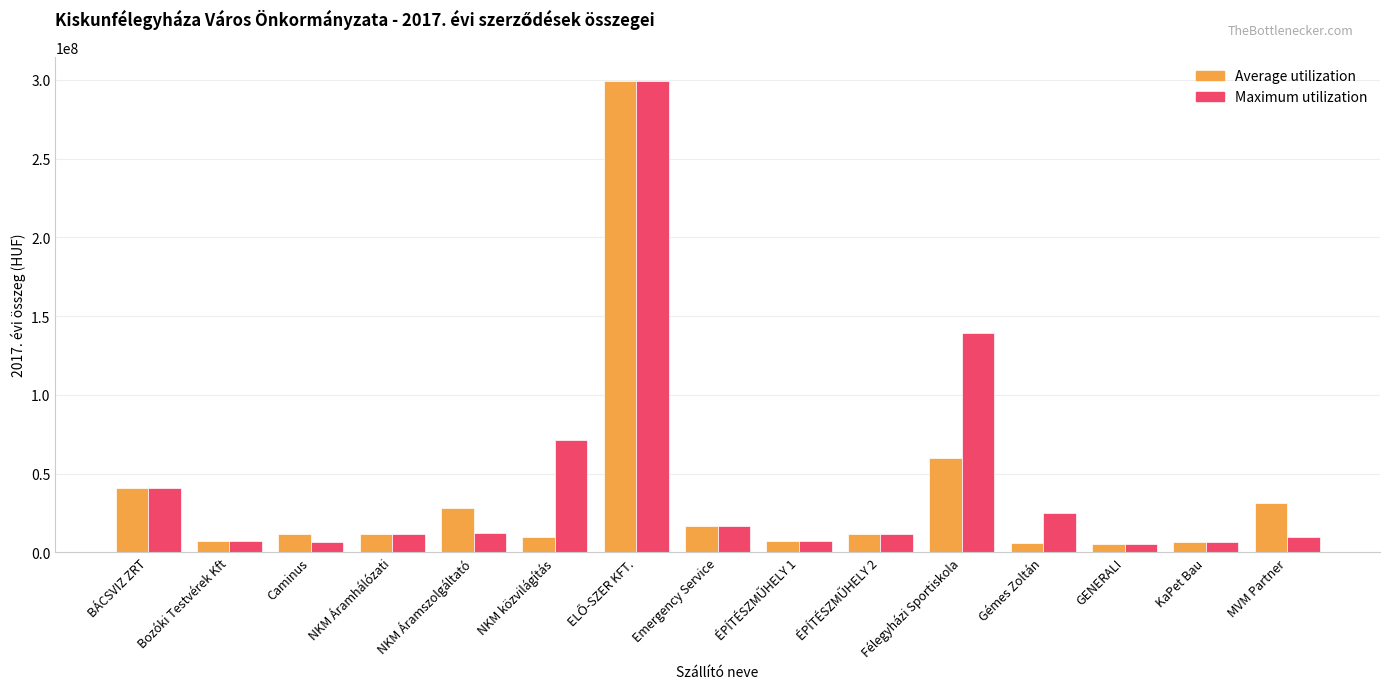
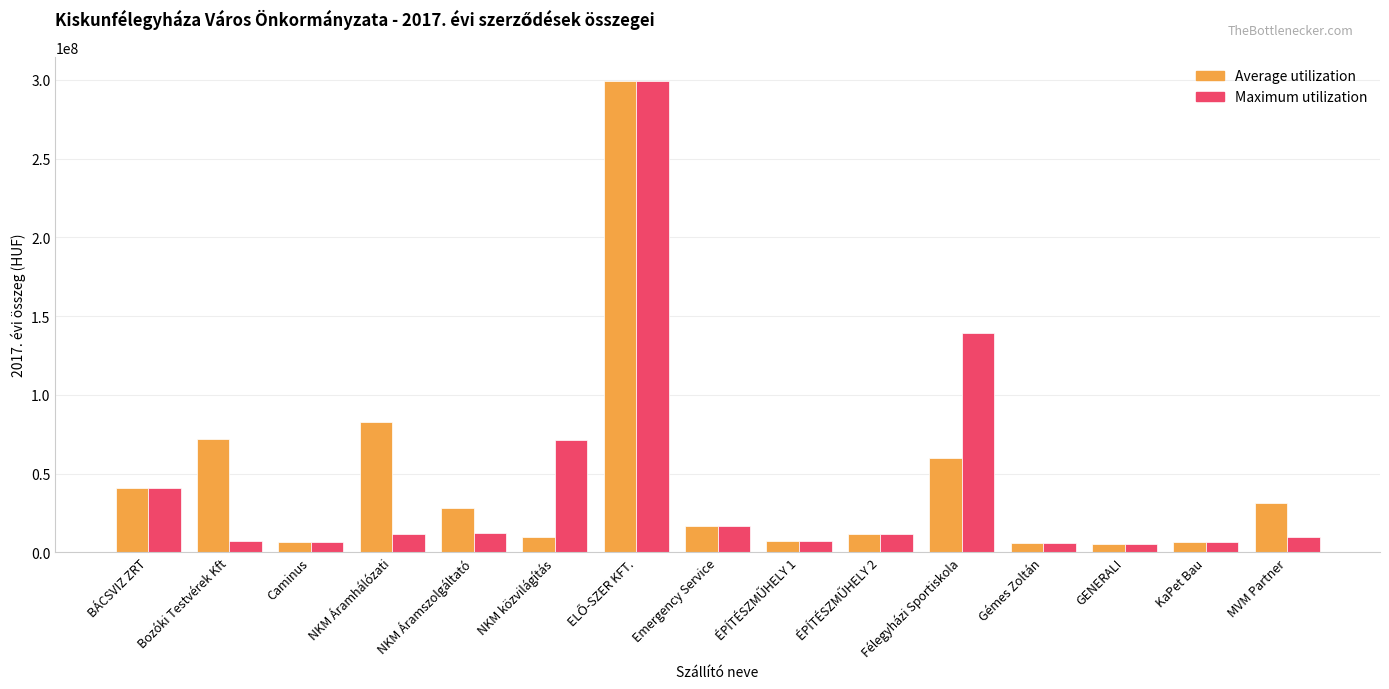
Average utilization, Bozóki Testvérek Kft: 7000000 -> 72000000
Average utilization, Caminus: 12000000 -> 6000000
Average utilization, NKM Áramhálózati: 12000000 -> 83000000
Maximum utilization, Gémes Zoltán: 25000000 -> 6000000
